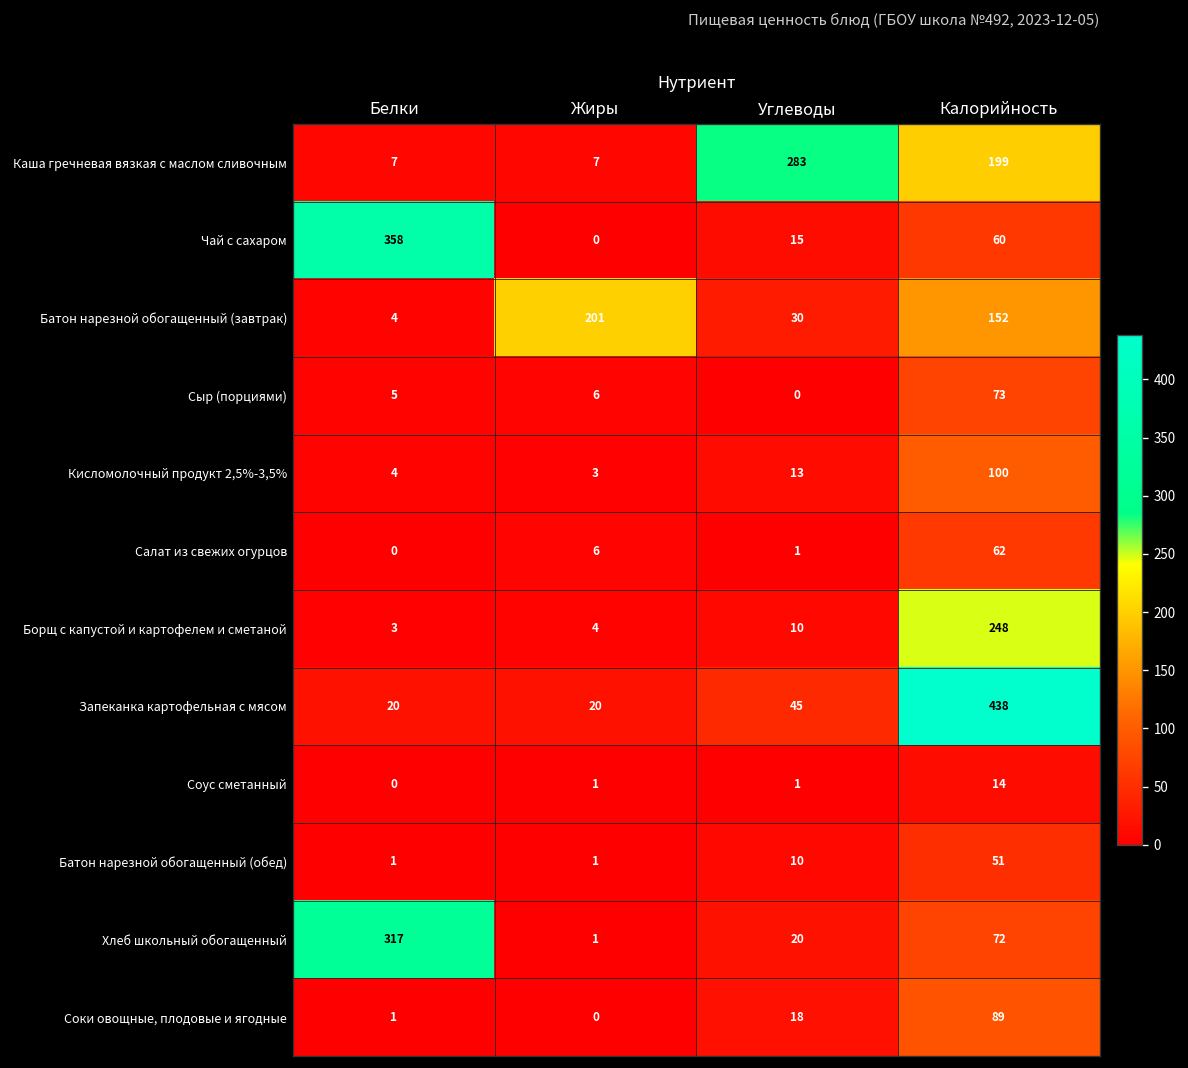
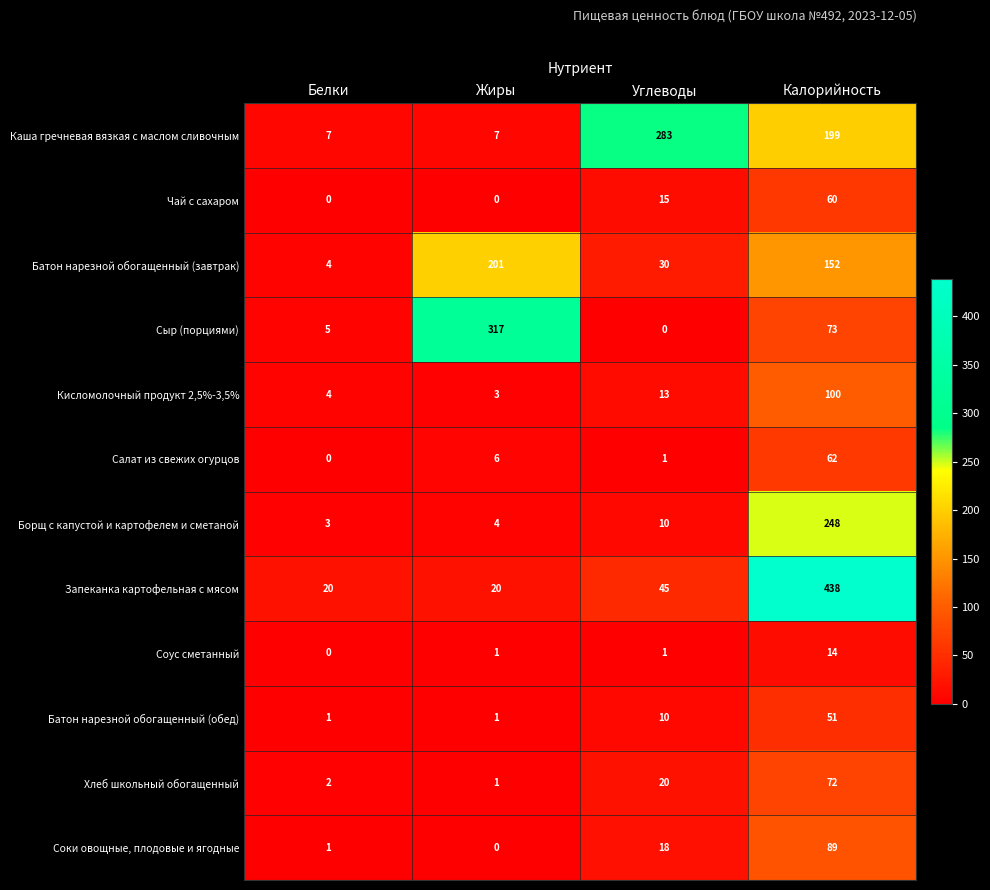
Чай с сахаром, Белки: 358 -> 0
Сыр (порциями), Жиры: 6 -> 317
Хлеб школьный обогащенный, Белки: 317 -> 2
